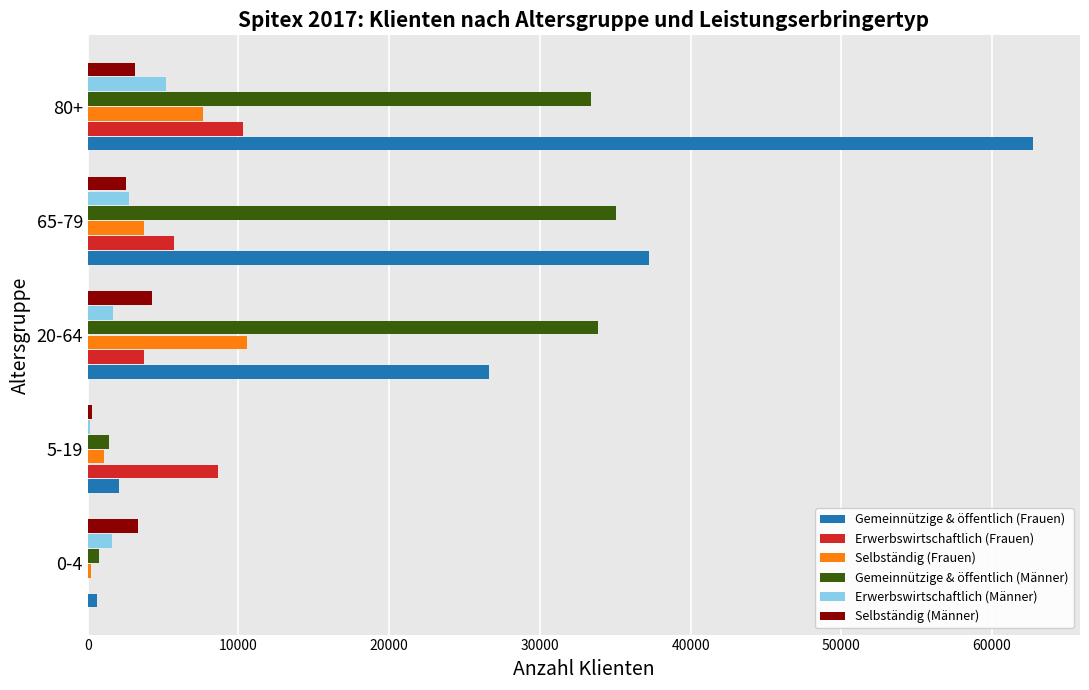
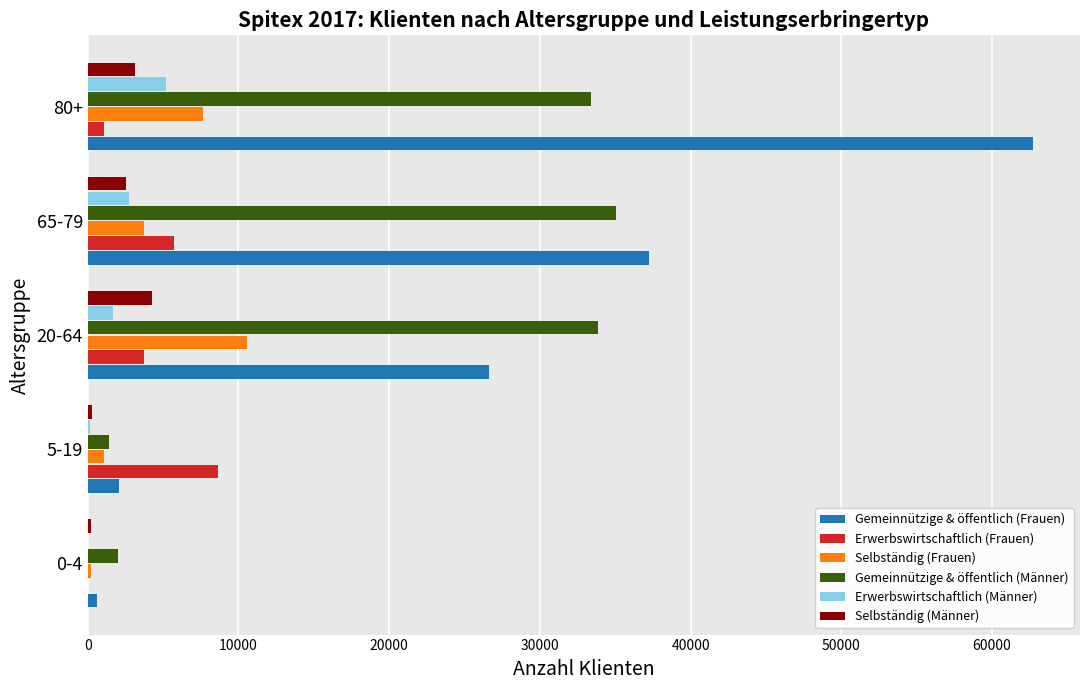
Erwerbswirtschaftlich (Frauen), 80+: 10300 -> 1100
Selbständig (Männer), 0-4: 3300 -> 200
Erwerbswirtschaftlich (Männer), 0-4: 1600 -> 0
Gemeinnützige & öffentlich (Männer), 0-4: 700 -> 2000
